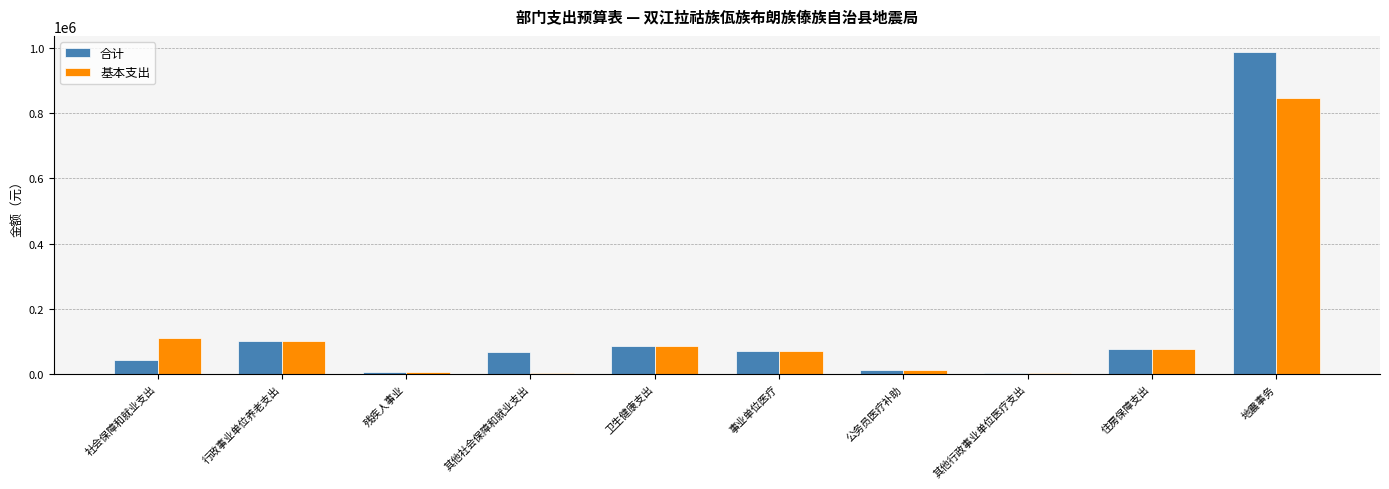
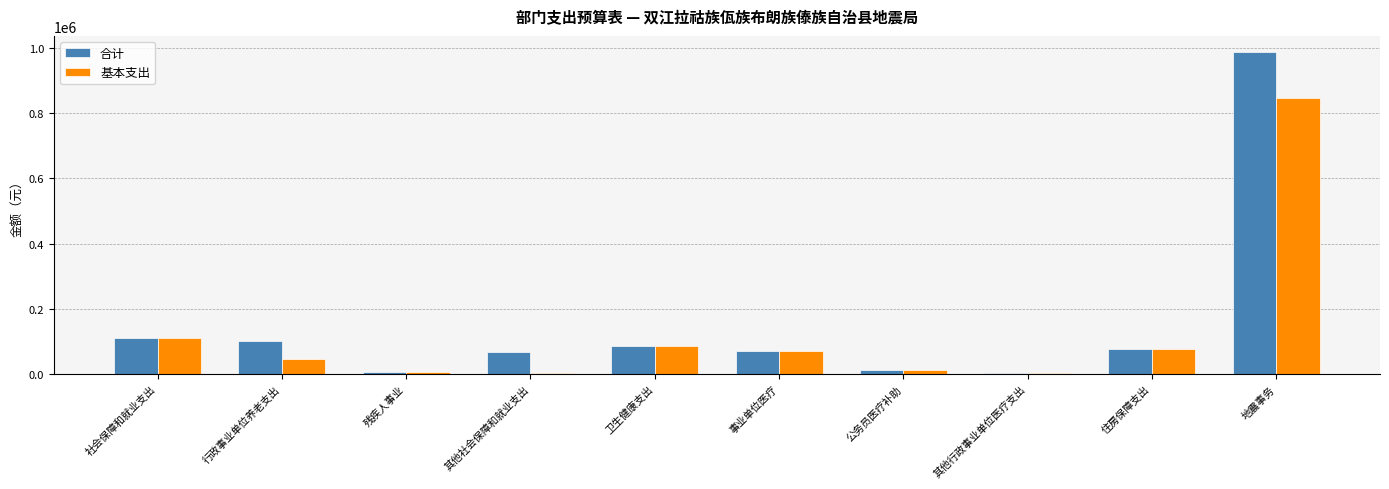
合计, 社会保障和就业支出: 40000 -> 110000
基本支出, 行政事业单位养老支出: 100000 -> 50000
